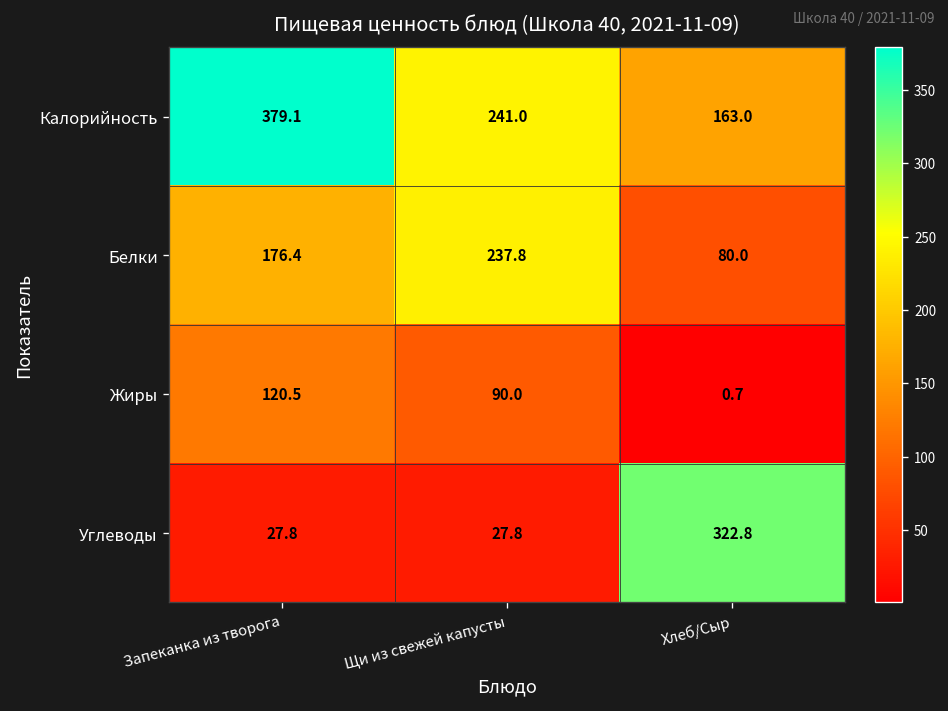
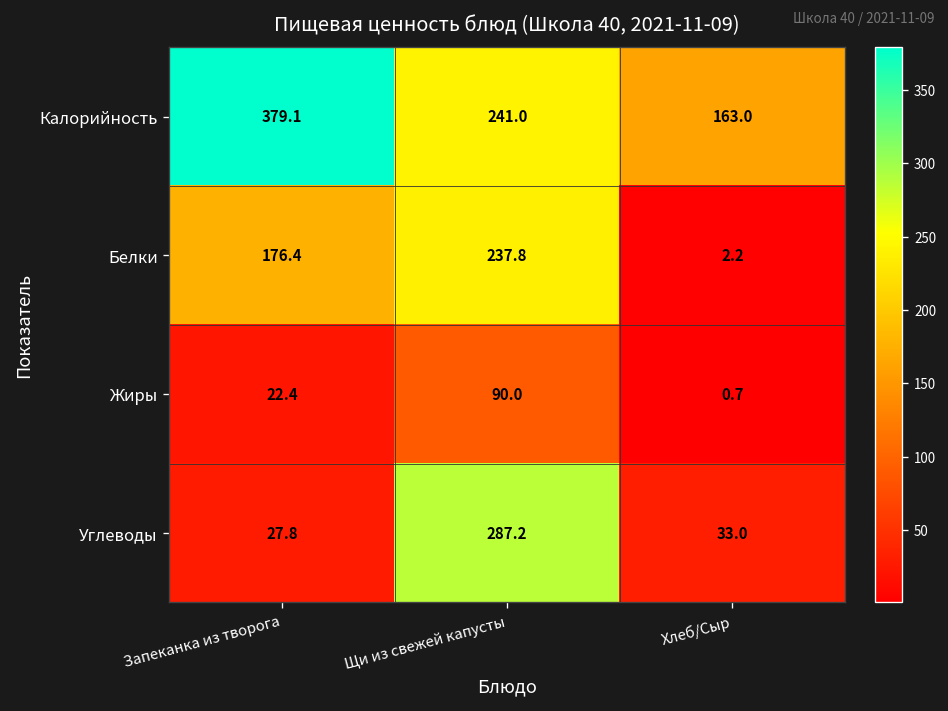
Белки, Хлеб/Сыр: 80.0 -> 2.2
Жиры, Запеканка из творога: 120.5 -> 22.4
Углеводы, Щи из свежей капусты: 27.8 -> 287.2
Углеводы, Хлеб/Сыр: 322.8 -> 33.0
